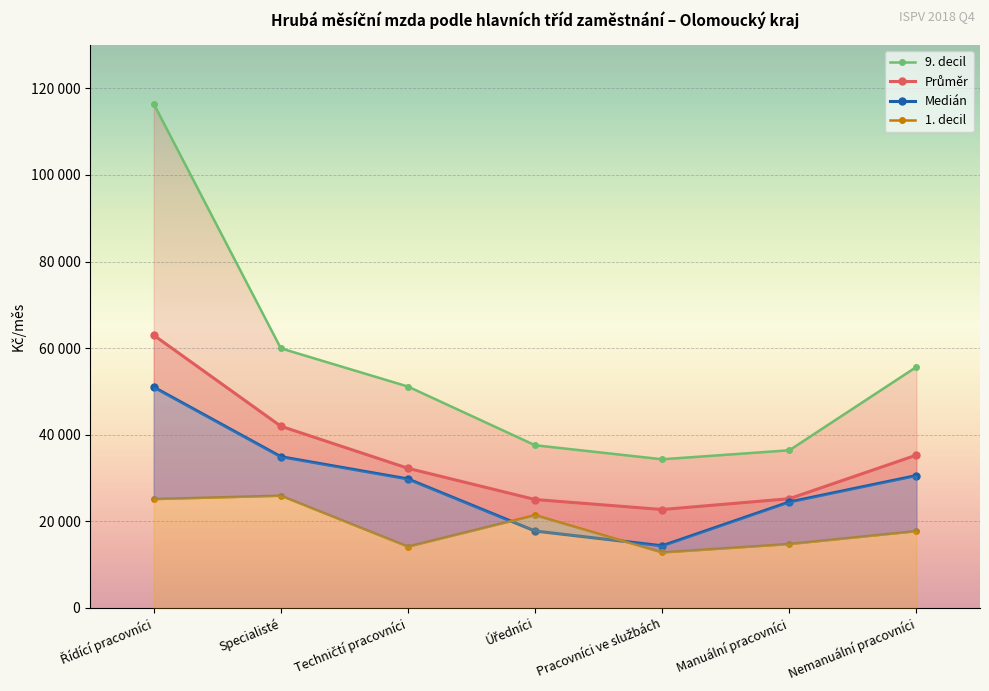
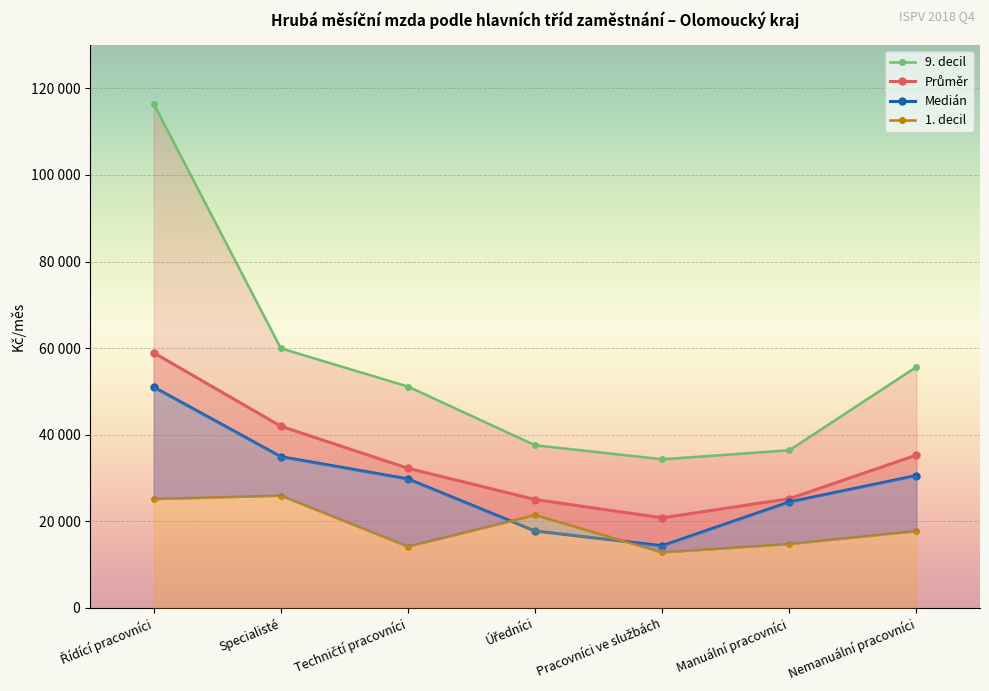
Průměr, Řídící pracovníci: 63000 -> 59000
Průměr, Pracovníci ve službách: 23000 -> 21000
